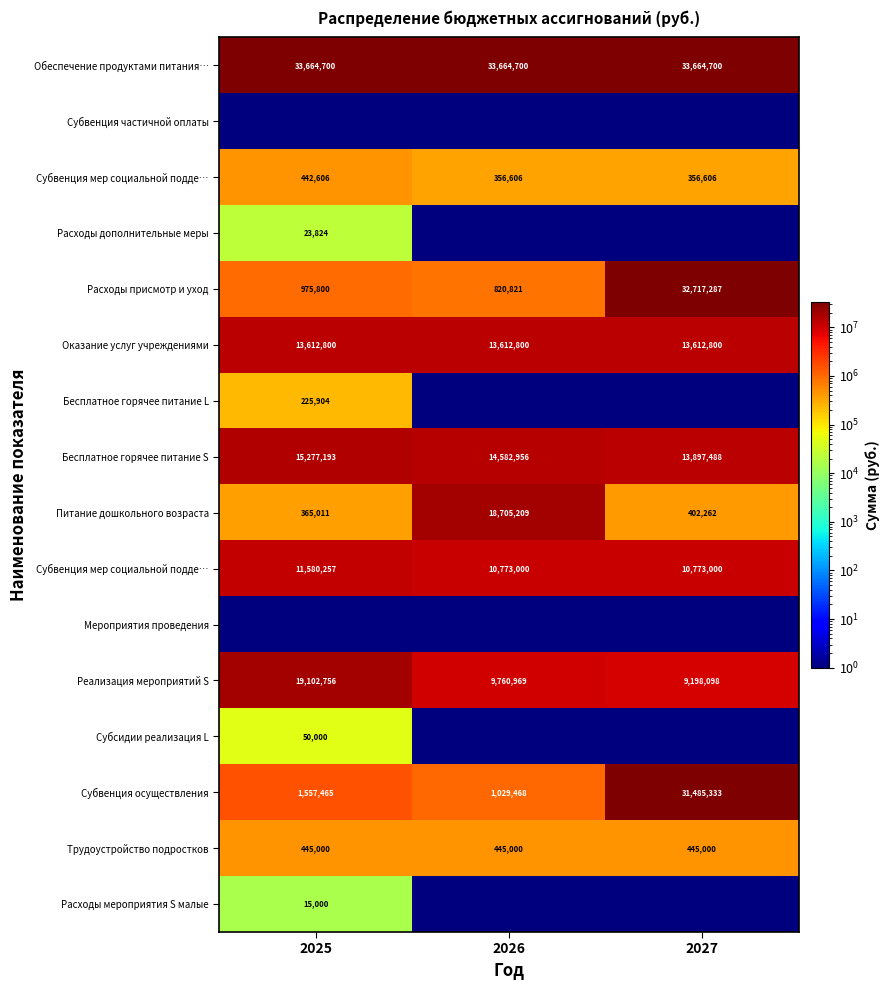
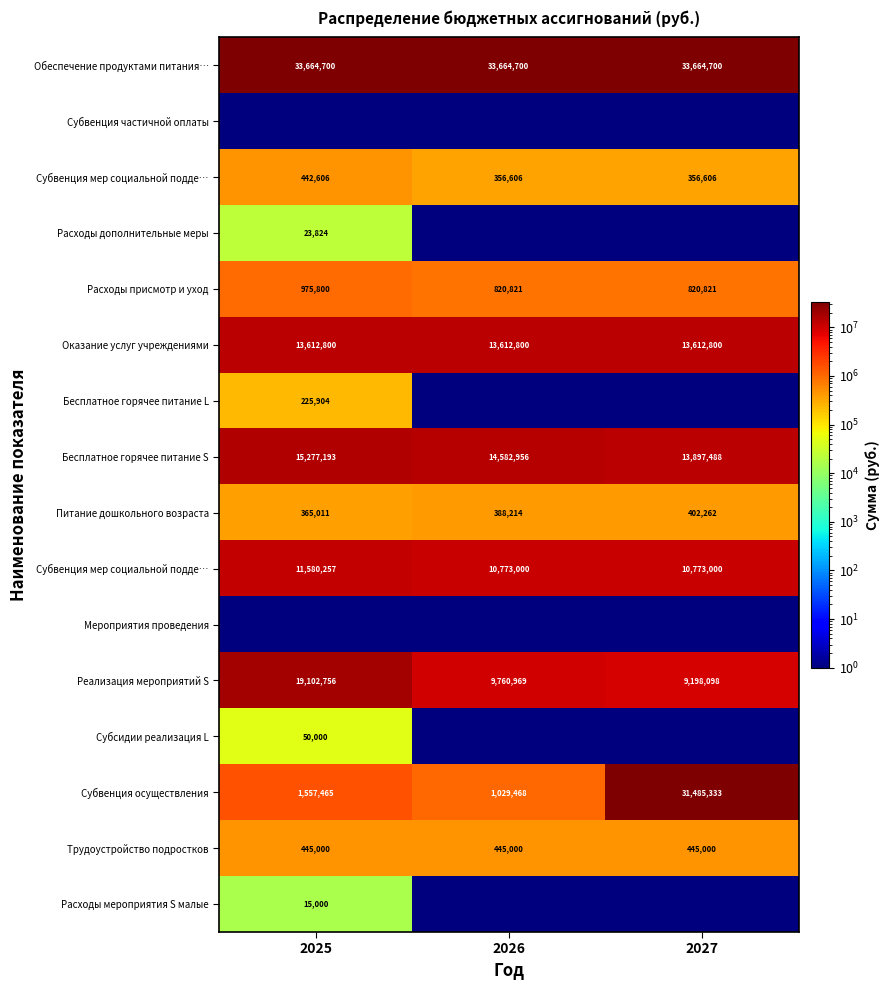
Расходы присмотр и уход, 2027: 32,717,287 -> 820,821
Питание дошкольного возраста, 2026: 18,705,209 -> 388,214
